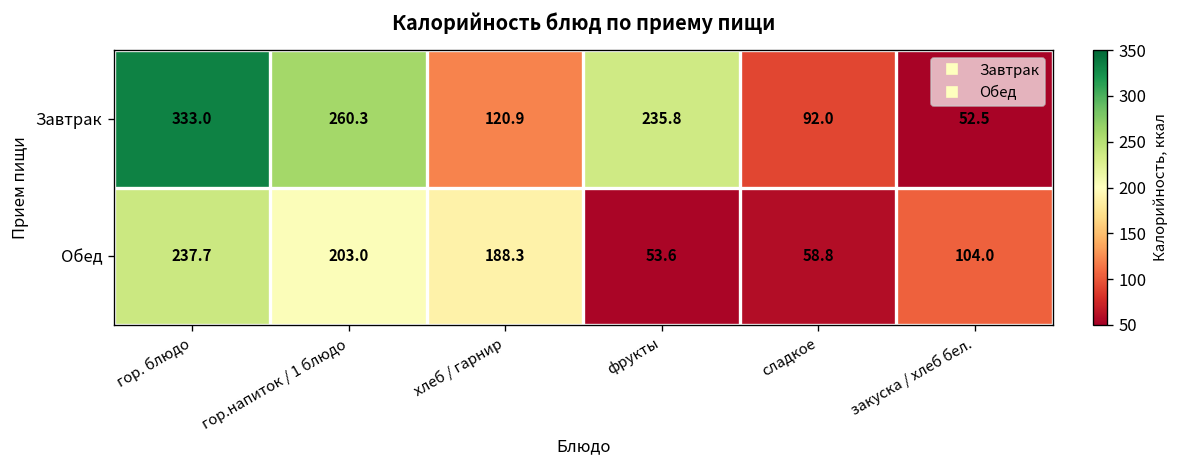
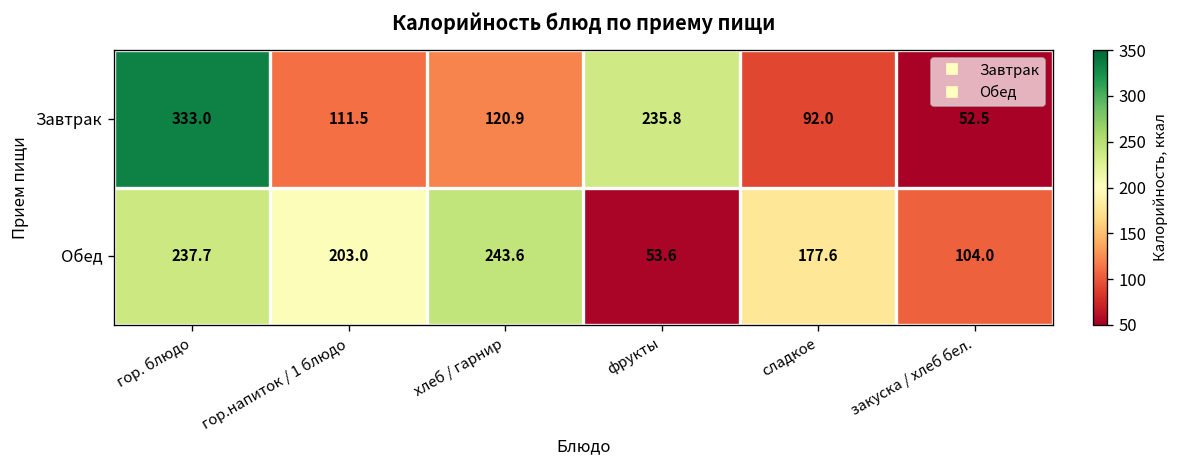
Завтрак, гор.напиток / 1 блюдо: 260.3 -> 111.5
Обед, хлеб / гарнир: 188.3 -> 243.6
Обед, сладкое: 58.8 -> 177.6
